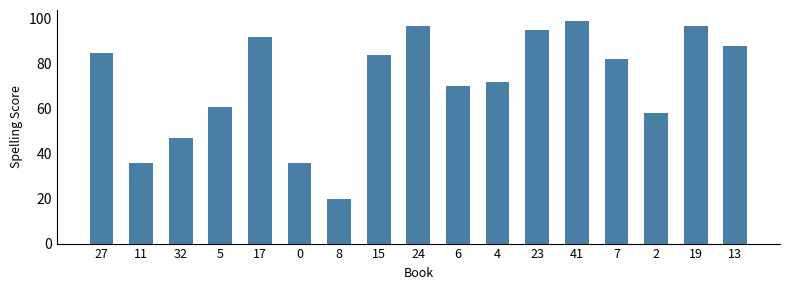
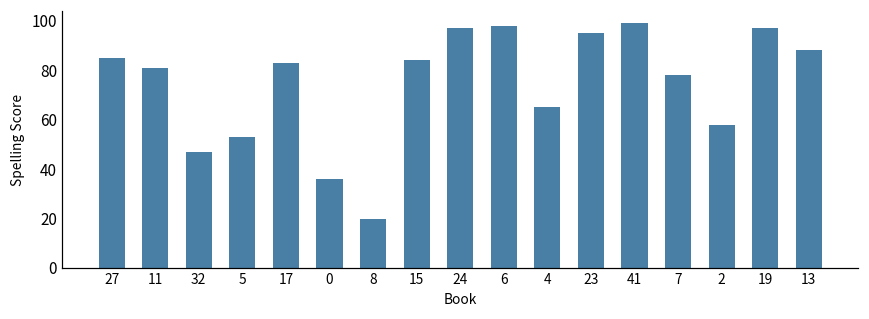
11: 36 -> 81
5: 61 -> 53
17: 92 -> 83
6: 70 -> 98
4: 72 -> 65
7: 82 -> 78
